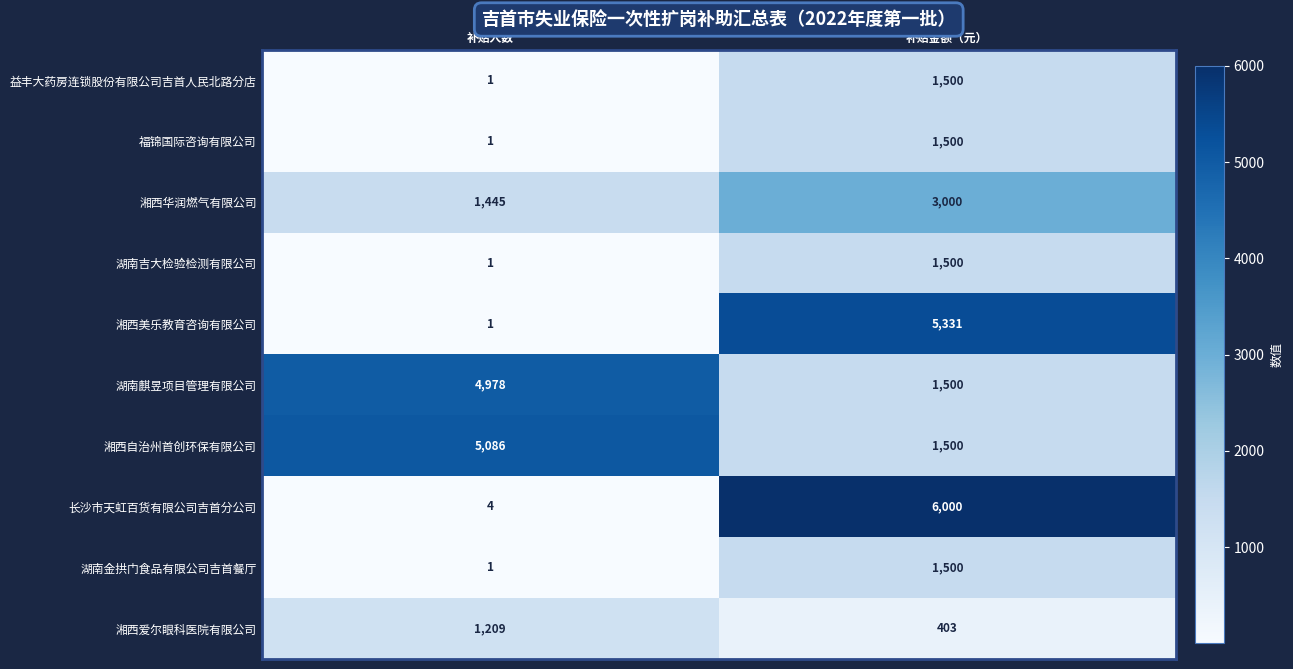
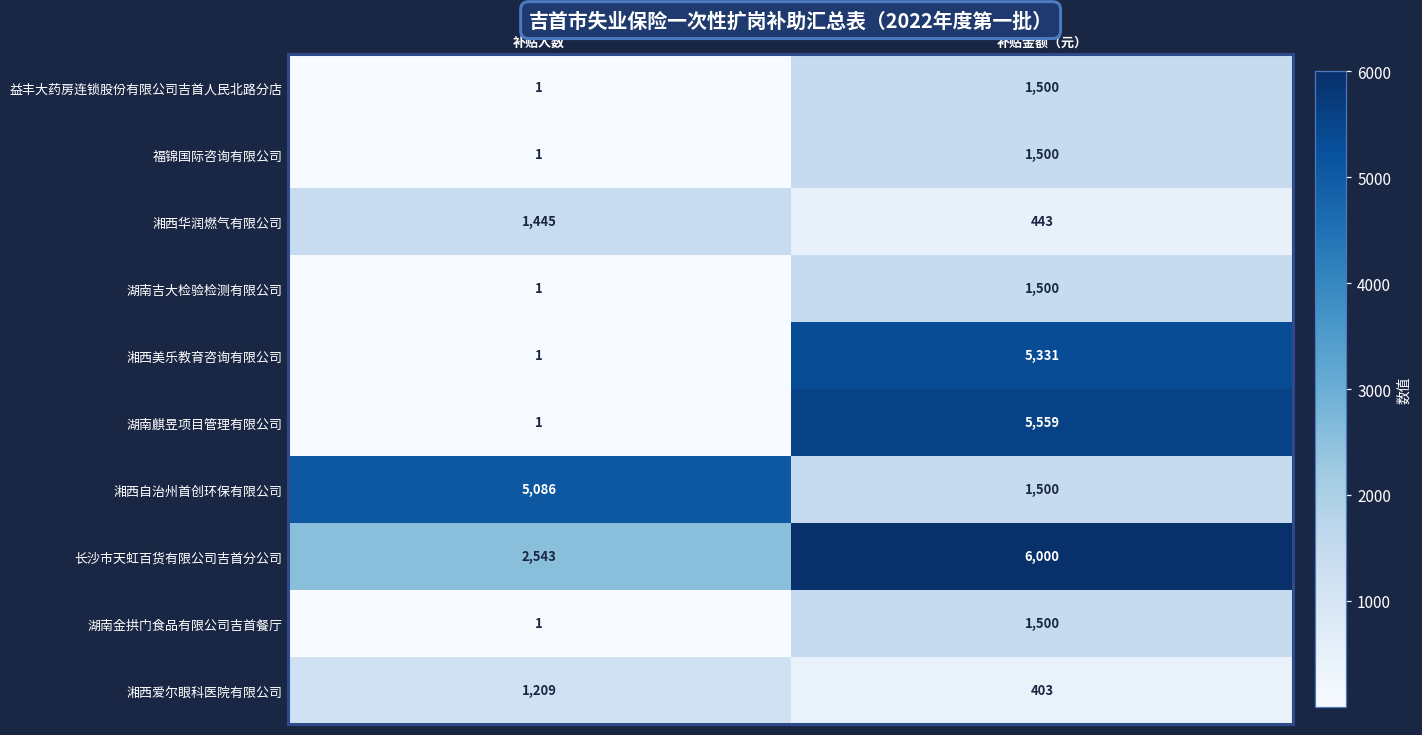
湘西华润燃气有限公司, 补贴金额（元）: 3,000 -> 443
湖南麒昱项目管理有限公司, 补贴人数: 4,978 -> 1
湖南麒昱项目管理有限公司, 补贴金额（元）: 1,500 -> 5,559
长沙市天虹百货有限公司吉首分公司, 补贴人数: 4 -> 2,543
